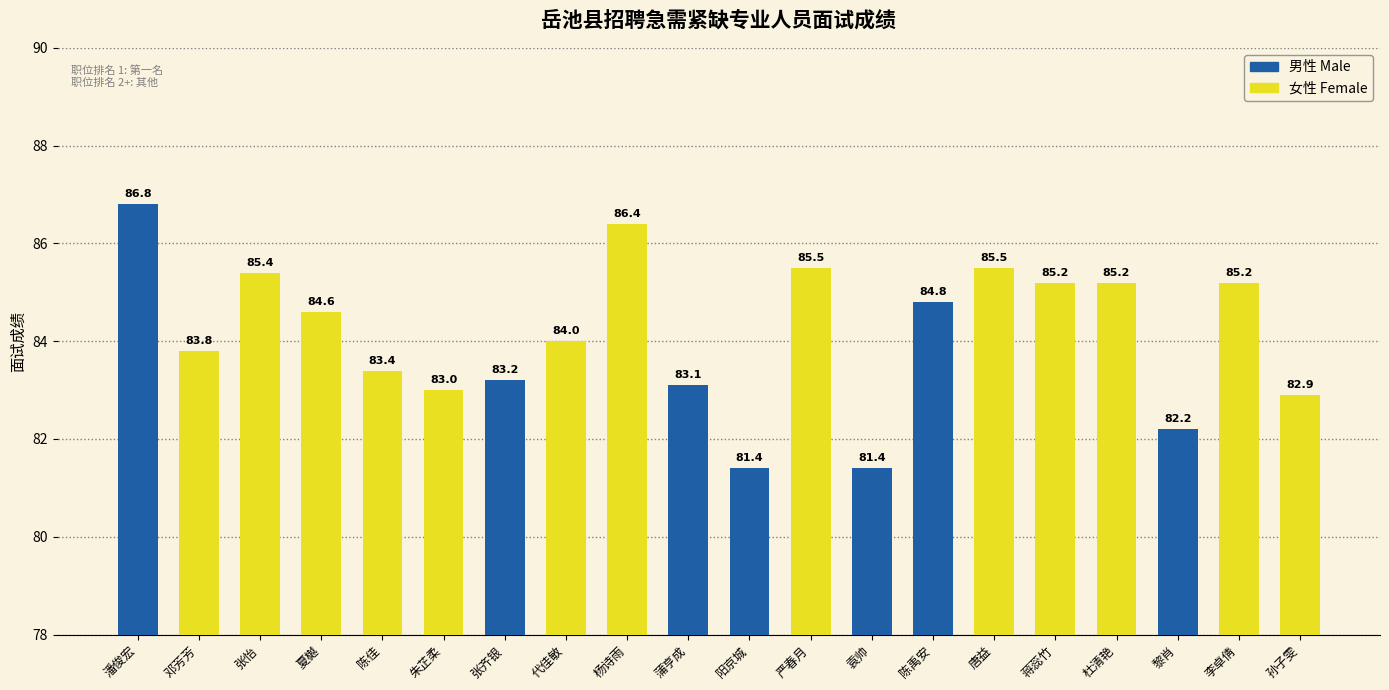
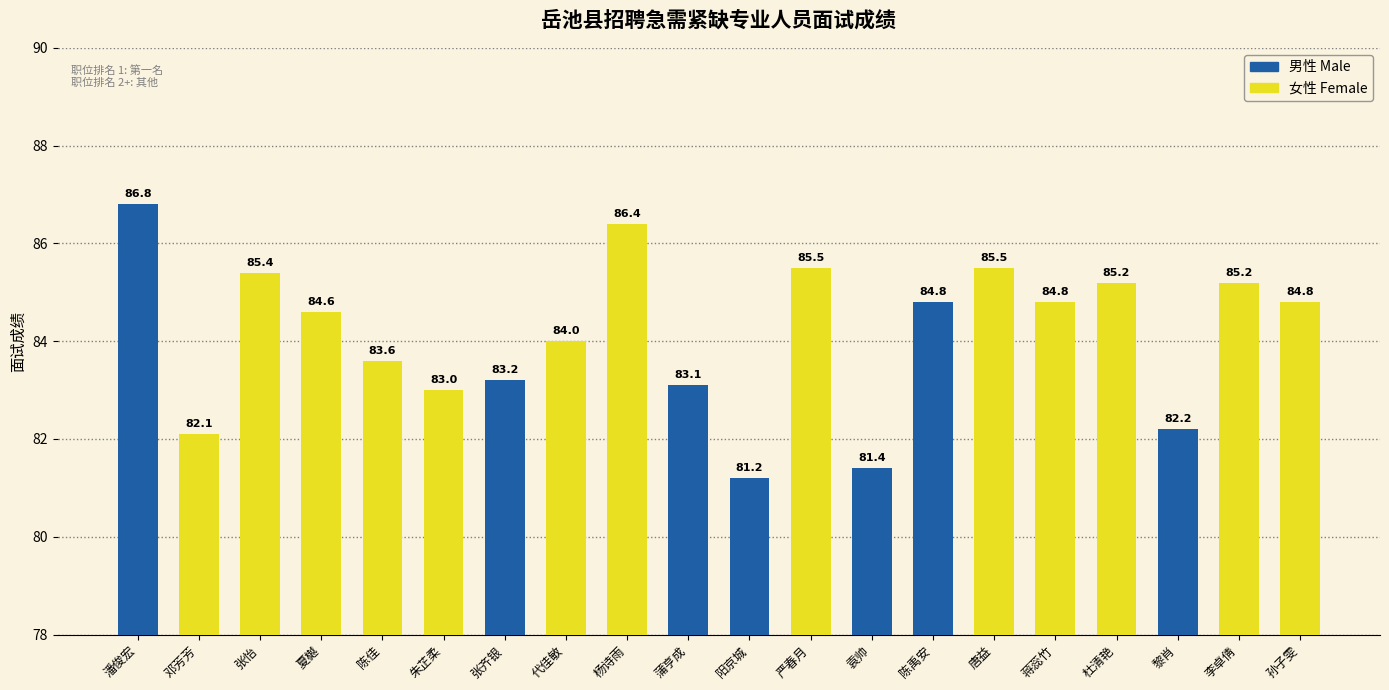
邓芳芳: 83.8 -> 82.1
陈佳: 83.4 -> 83.6
阳京城: 81.4 -> 81.2
蒋蕊竹: 85.2 -> 84.8
孙子雯: 82.9 -> 84.8
